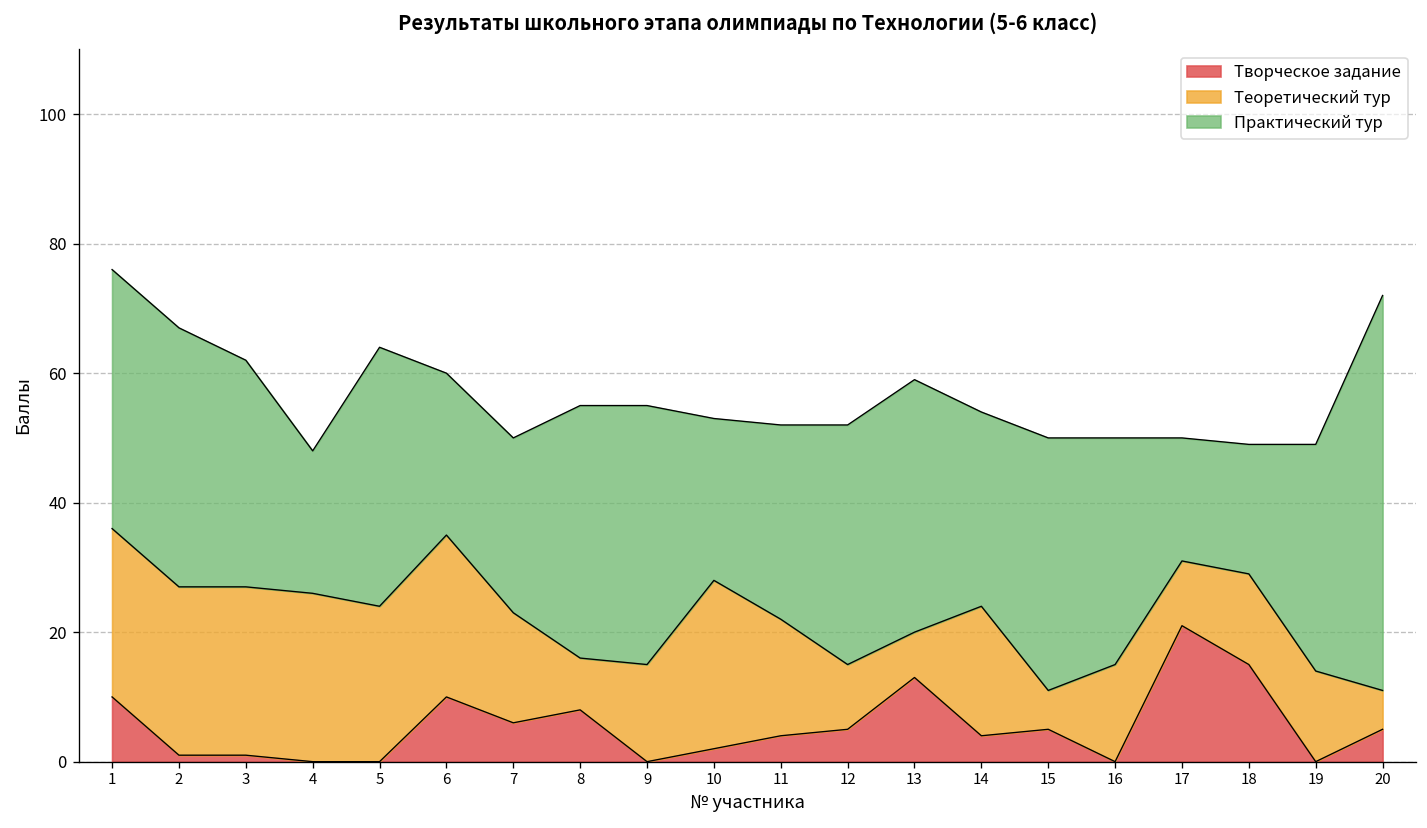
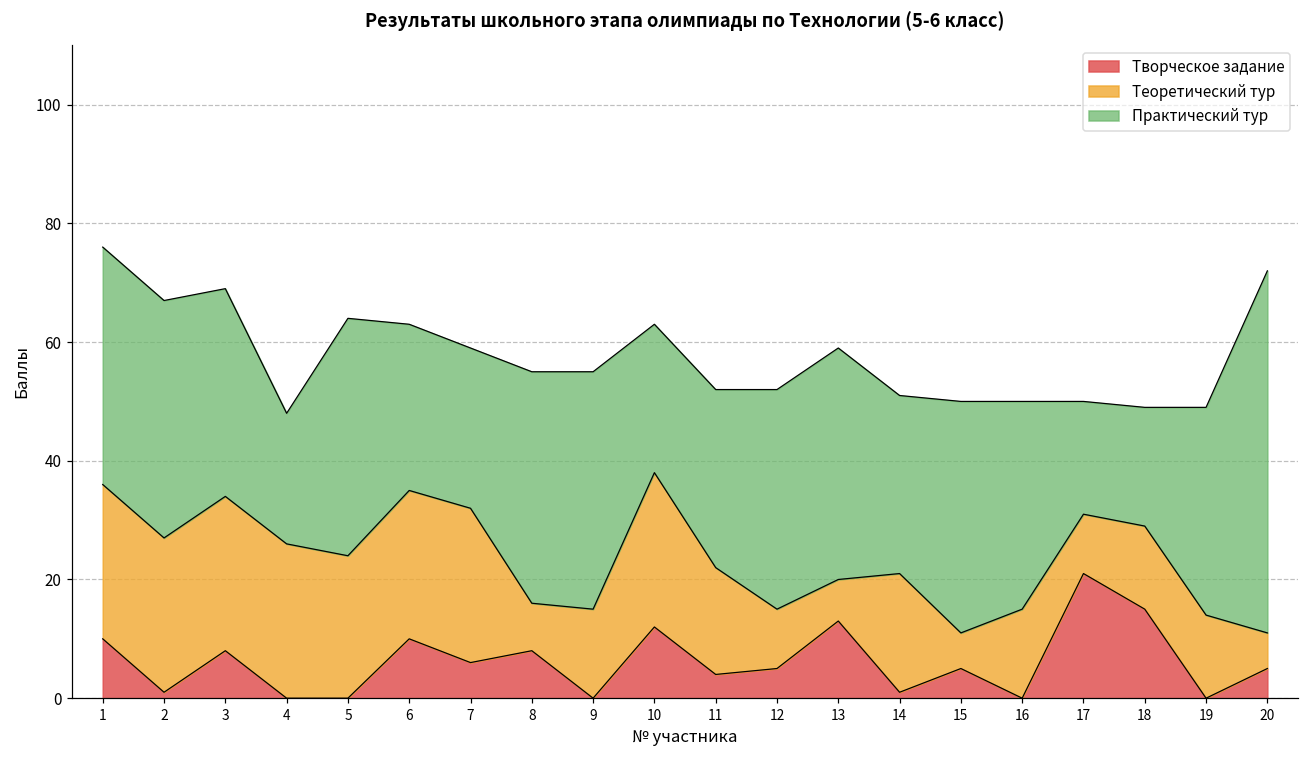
Творческое задание, 3: 1 -> 8
Практический тур, 6: 25 -> 28
Теоретический тур, 7: 17 -> 26
Творческое задание, 10: 2 -> 12
Творческое задание, 14: 4 -> 1
